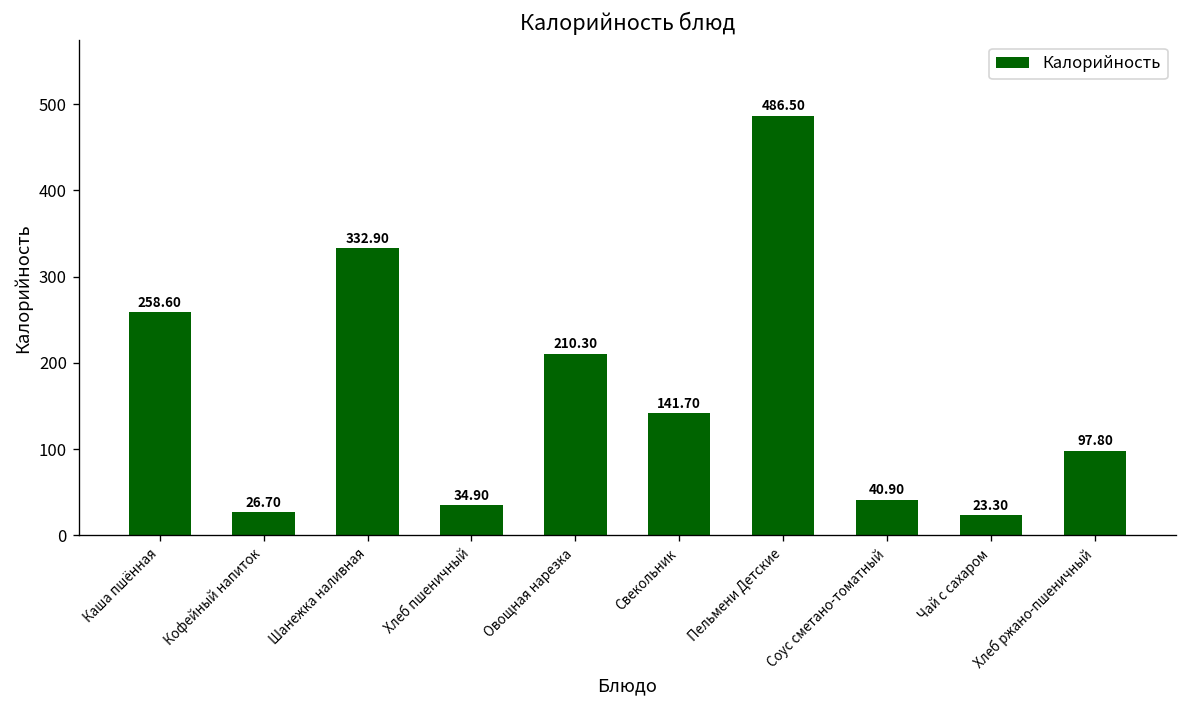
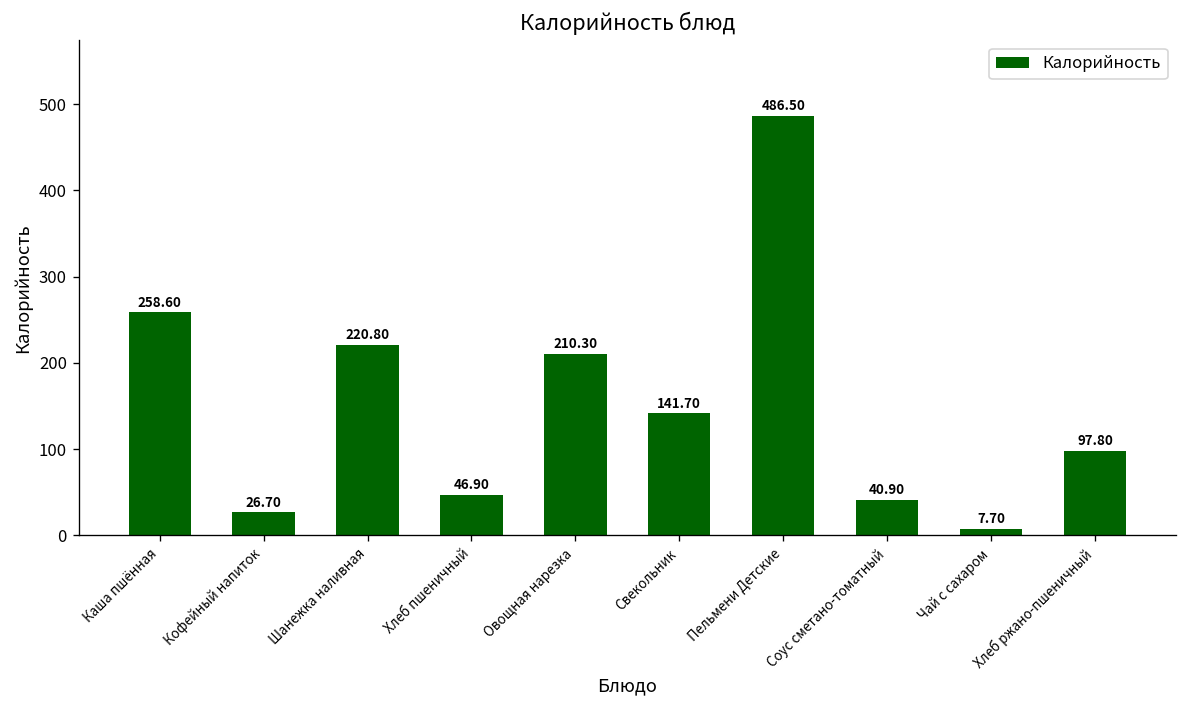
Шанежка наливная: 332.90 -> 220.80
Хлеб пшеничный: 34.90 -> 46.90
Чай с сахаром: 23.30 -> 7.70
